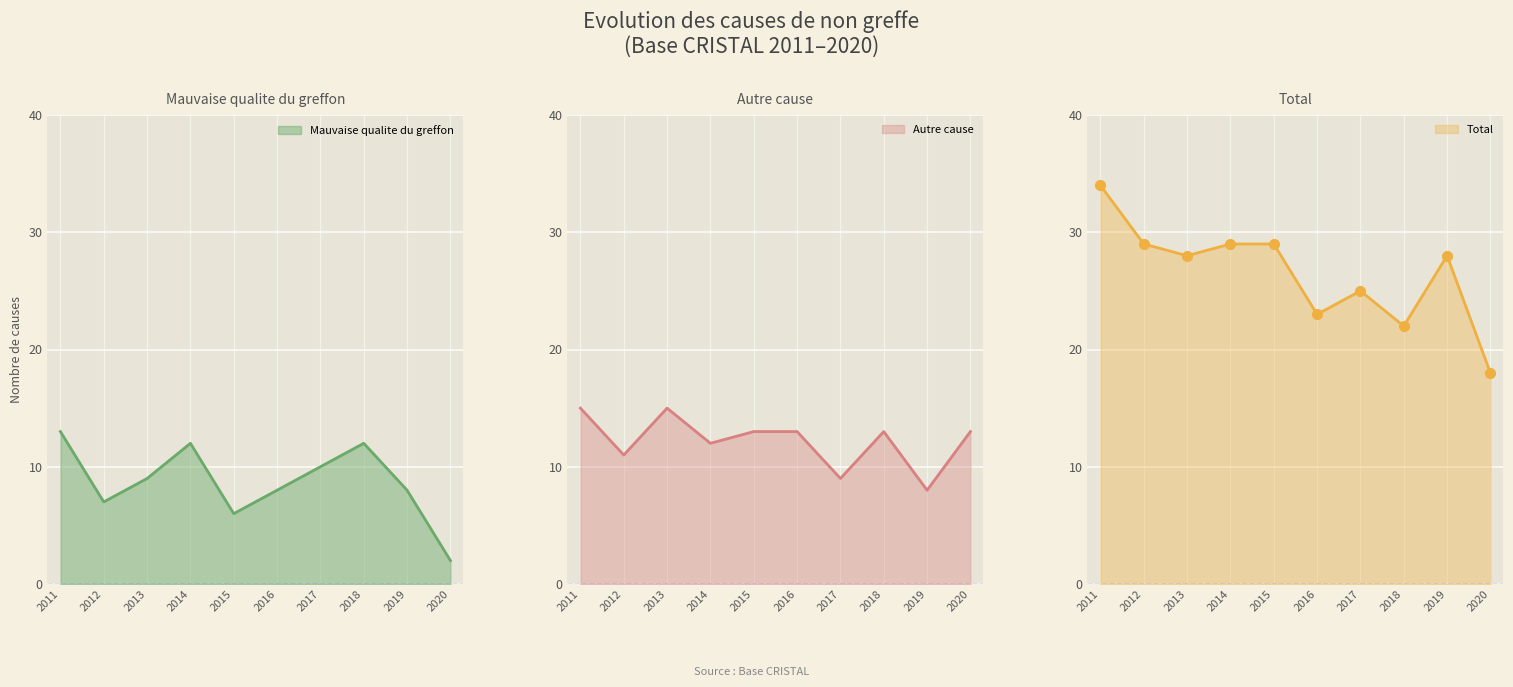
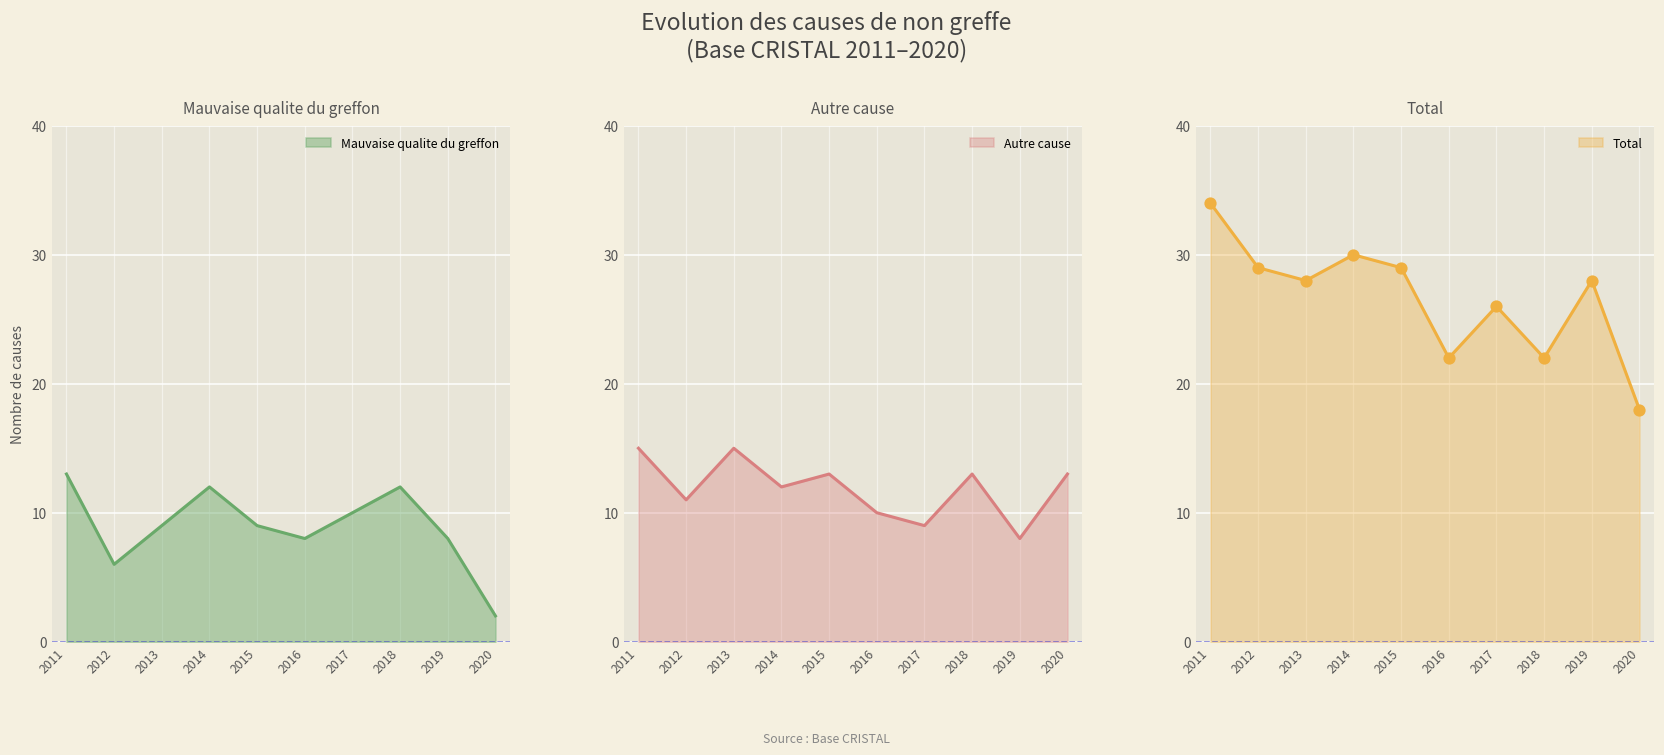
Mauvaise qualite du greffon, 2012: 7 -> 6
Mauvaise qualite du greffon, 2015: 6 -> 9
Autre cause, 2016: 13 -> 10
Total, 2014: 29 -> 30
Total, 2016: 23 -> 22
Total, 2017: 25 -> 26
